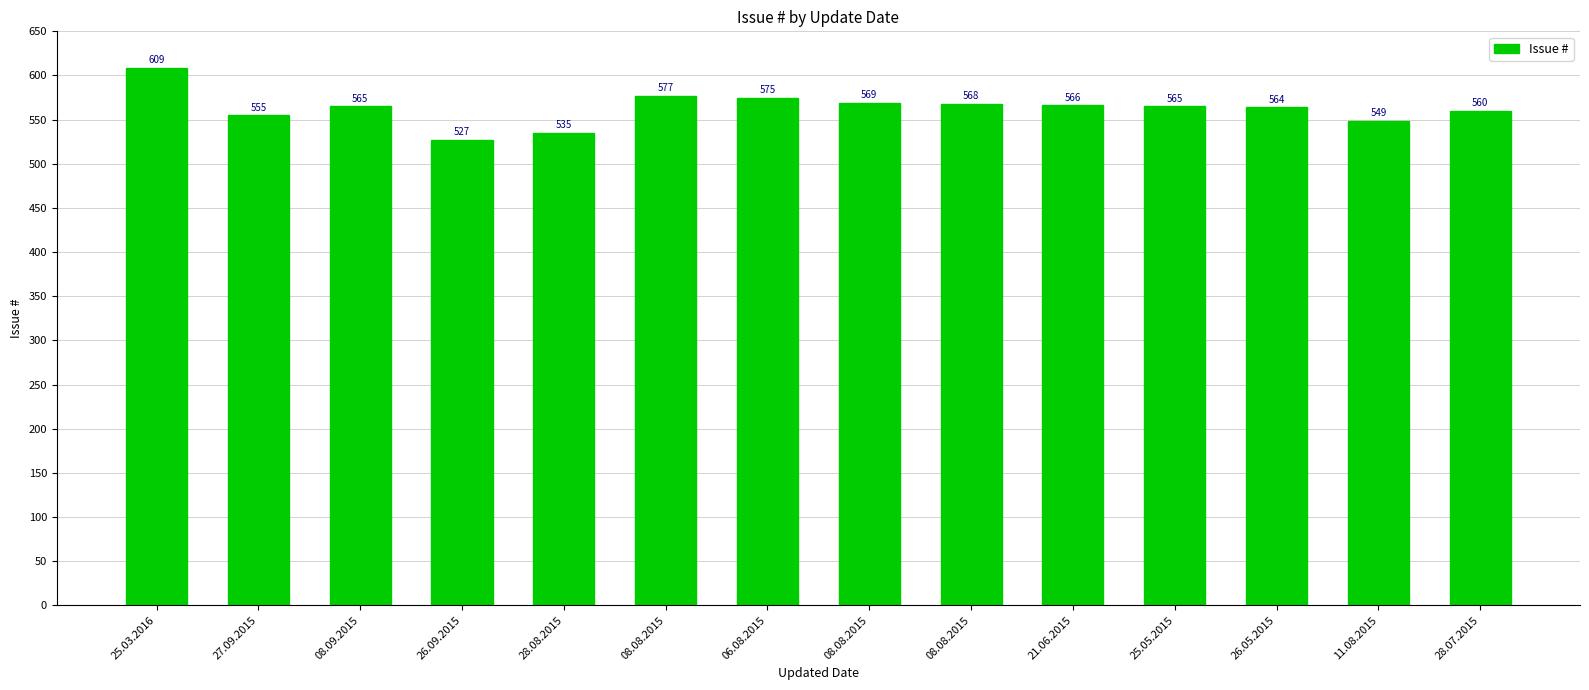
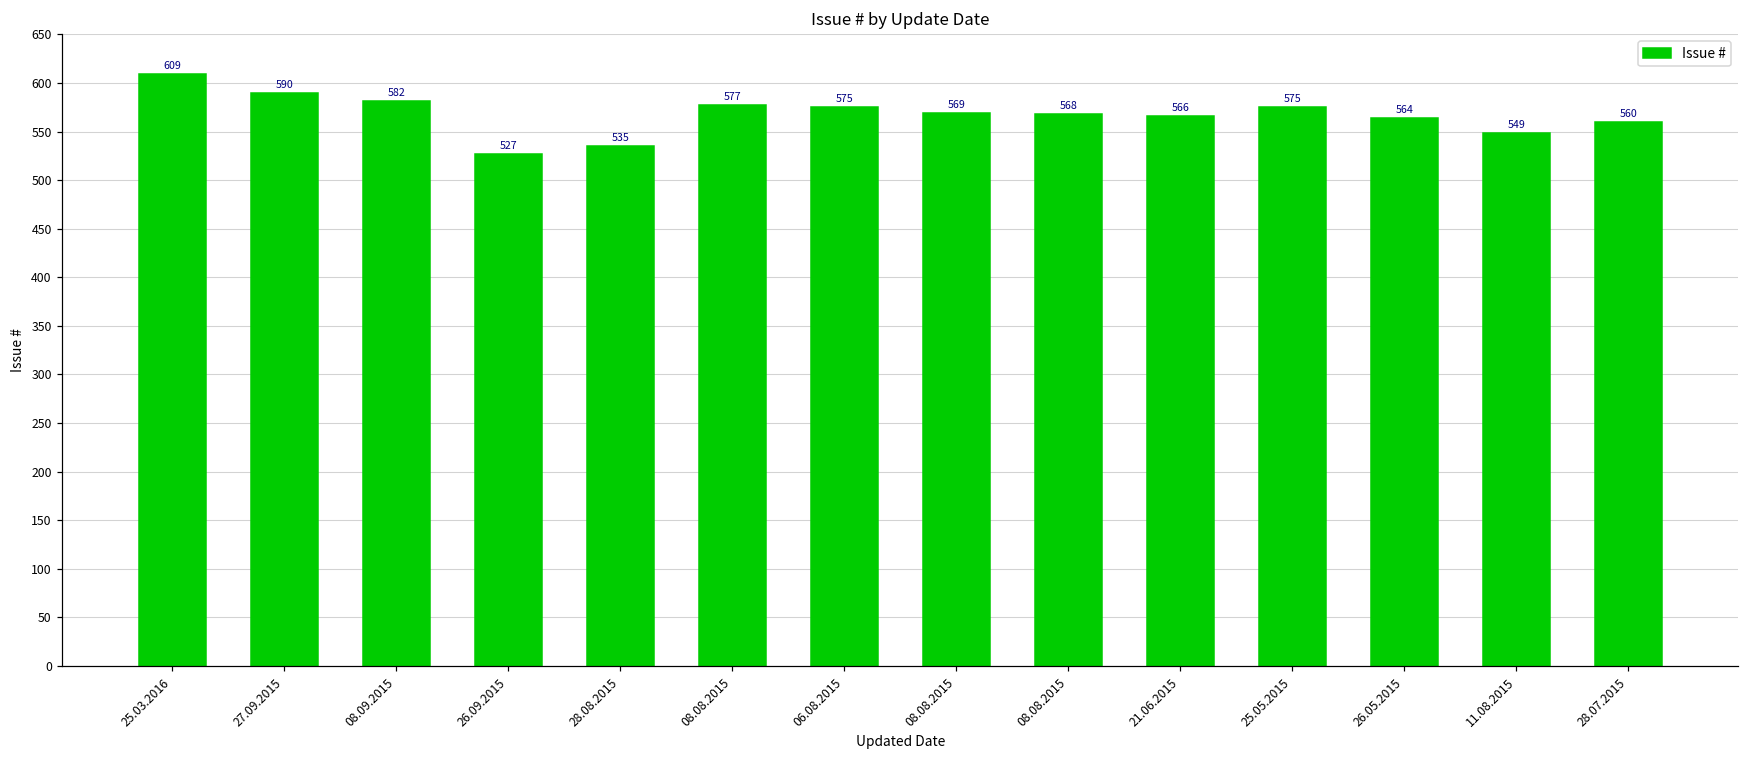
27.09.2015: 555 -> 590
08.09.2015: 565 -> 582
25.05.2015: 565 -> 575
